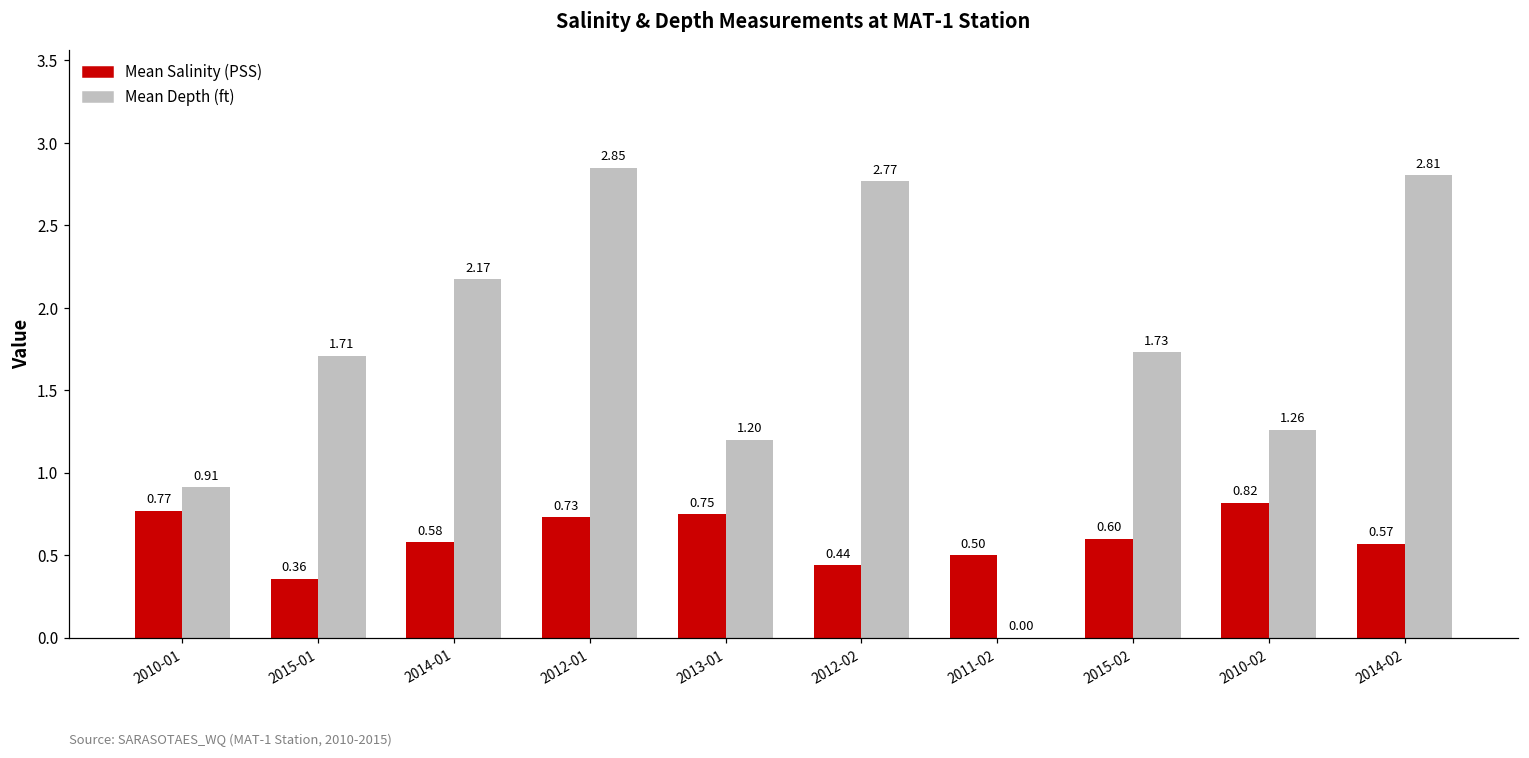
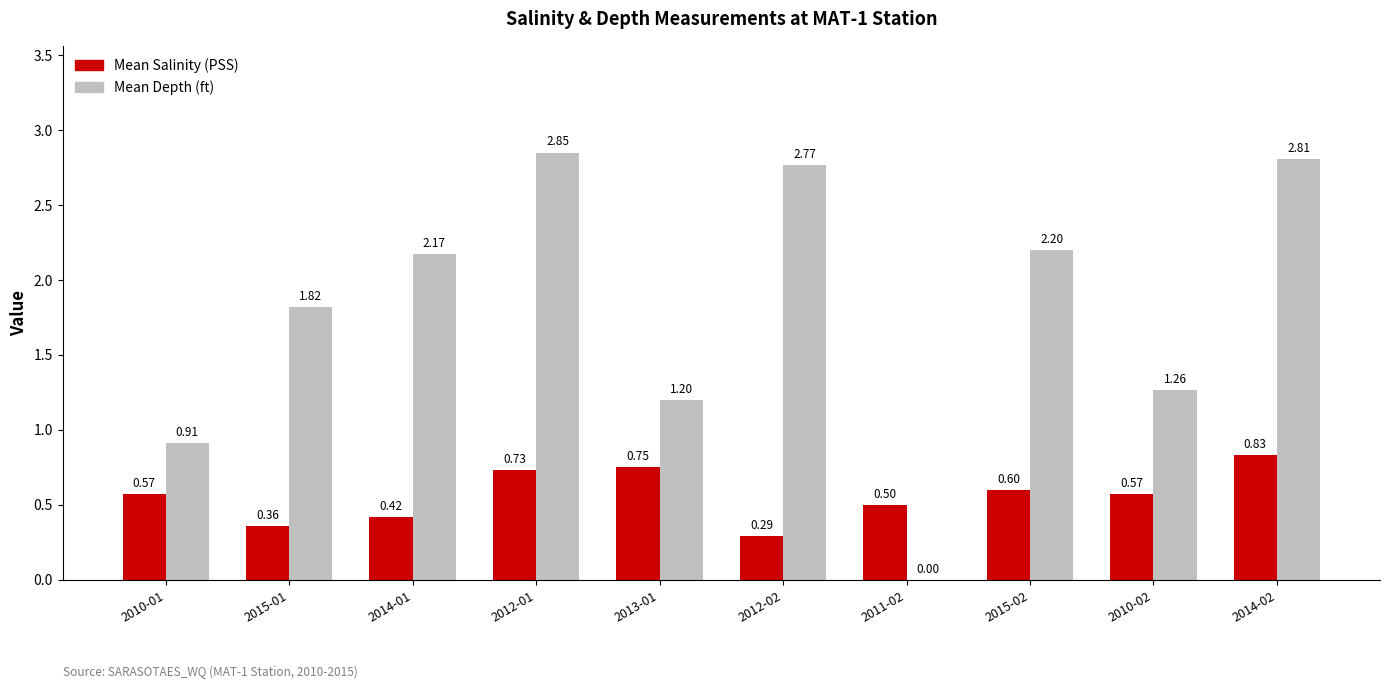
Mean Salinity (PSS), 2010-01: 0.77 -> 0.57
Mean Depth (ft), 2015-01: 1.71 -> 1.82
Mean Salinity (PSS), 2014-01: 0.58 -> 0.42
Mean Salinity (PSS), 2012-02: 0.44 -> 0.29
Mean Depth (ft), 2015-02: 1.73 -> 2.20
Mean Salinity (PSS), 2010-02: 0.82 -> 0.57
Mean Salinity (PSS), 2014-02: 0.57 -> 0.83
